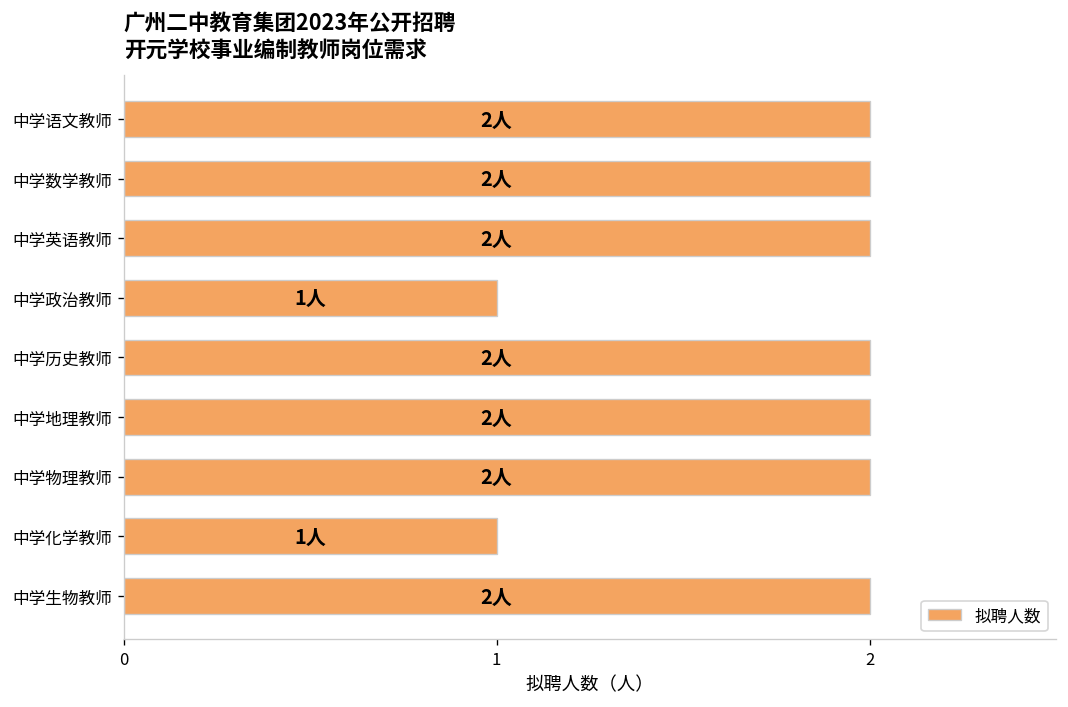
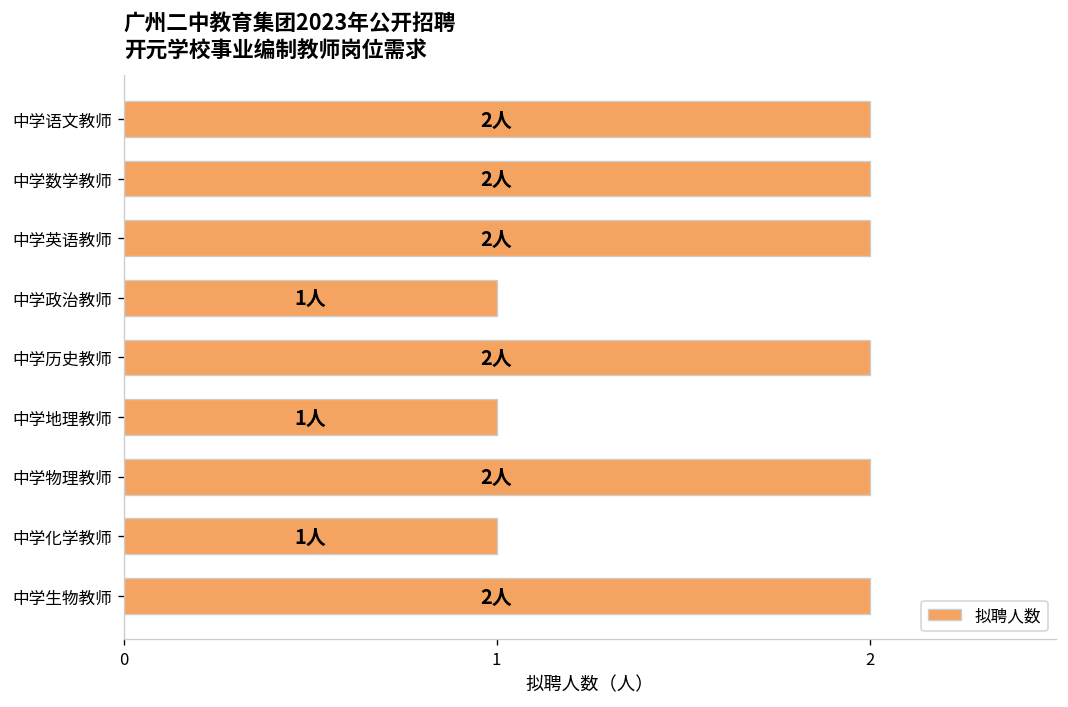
中学地理教师: 2人 -> 1人
